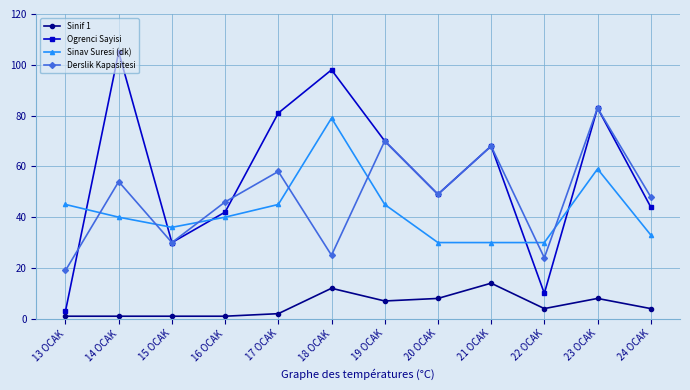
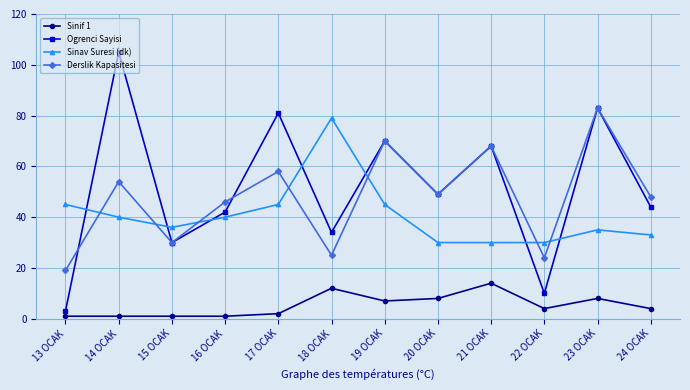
Ogrenci Sayisi, 18 OCAK: 98 -> 34
Sinav Suresi (dk), 23 OCAK: 59 -> 35
